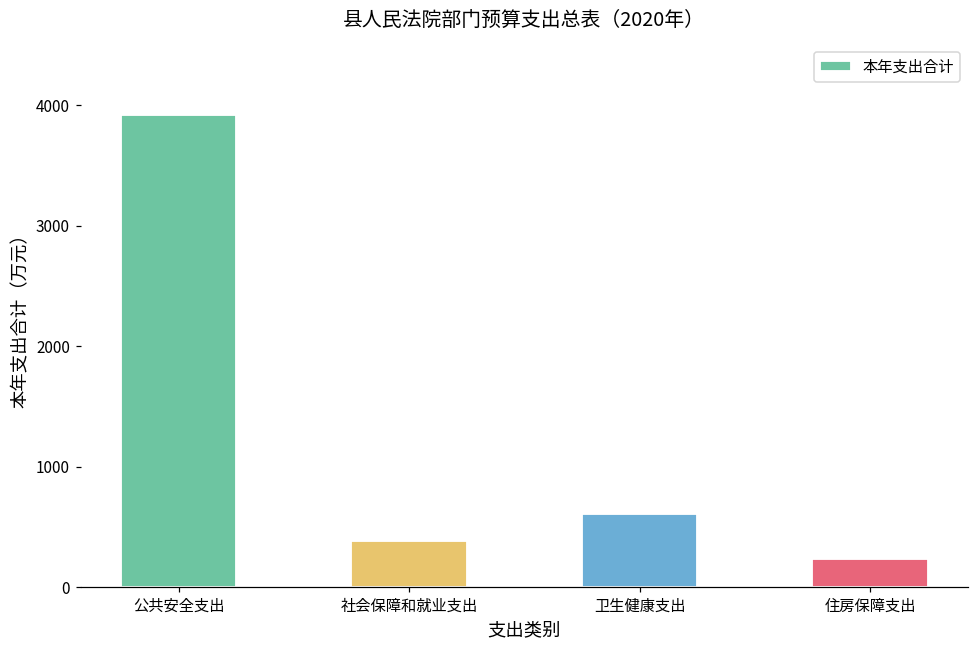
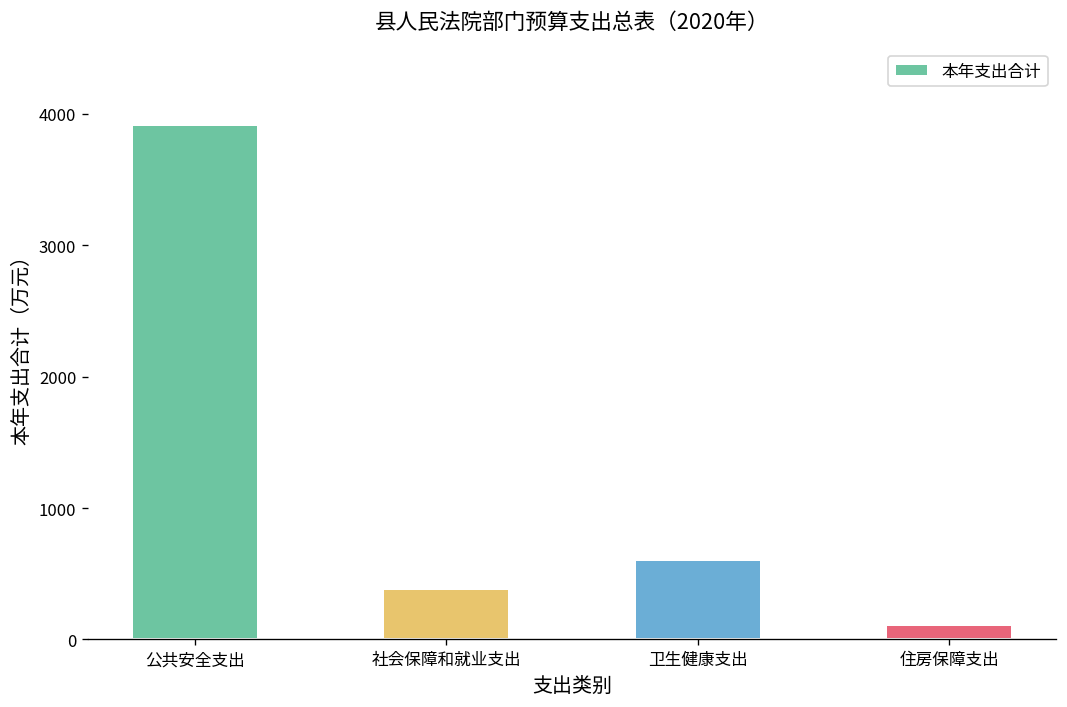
住房保障支出: 230 -> 110
